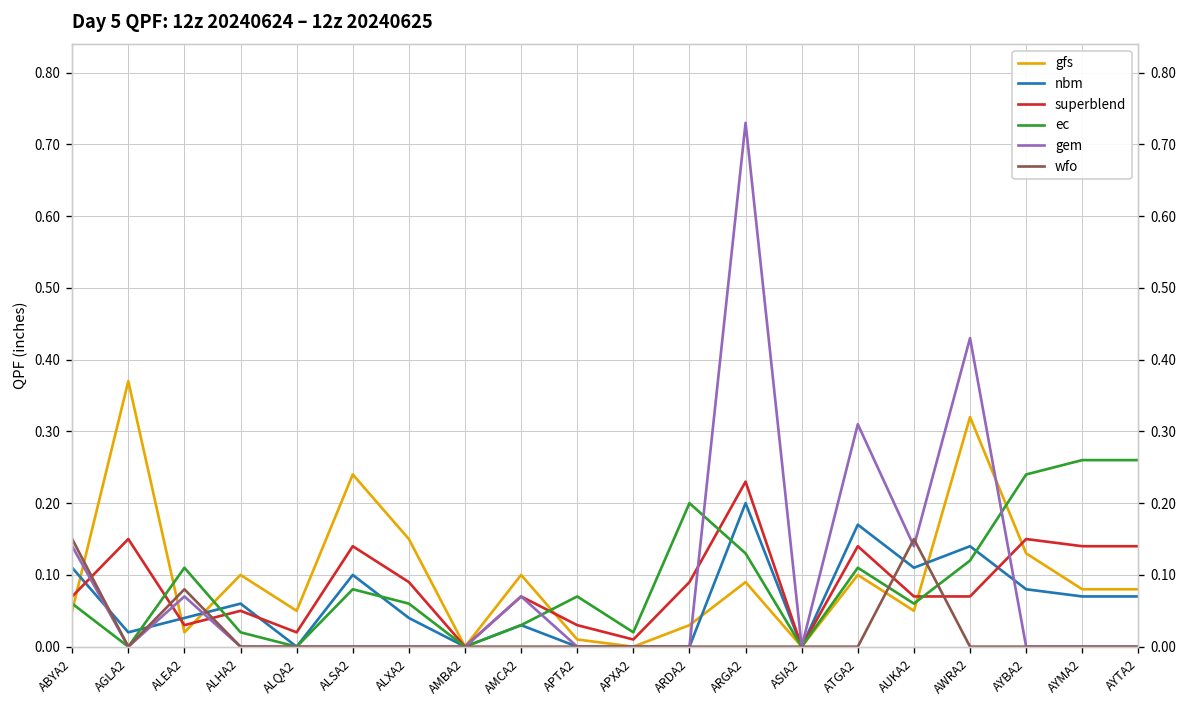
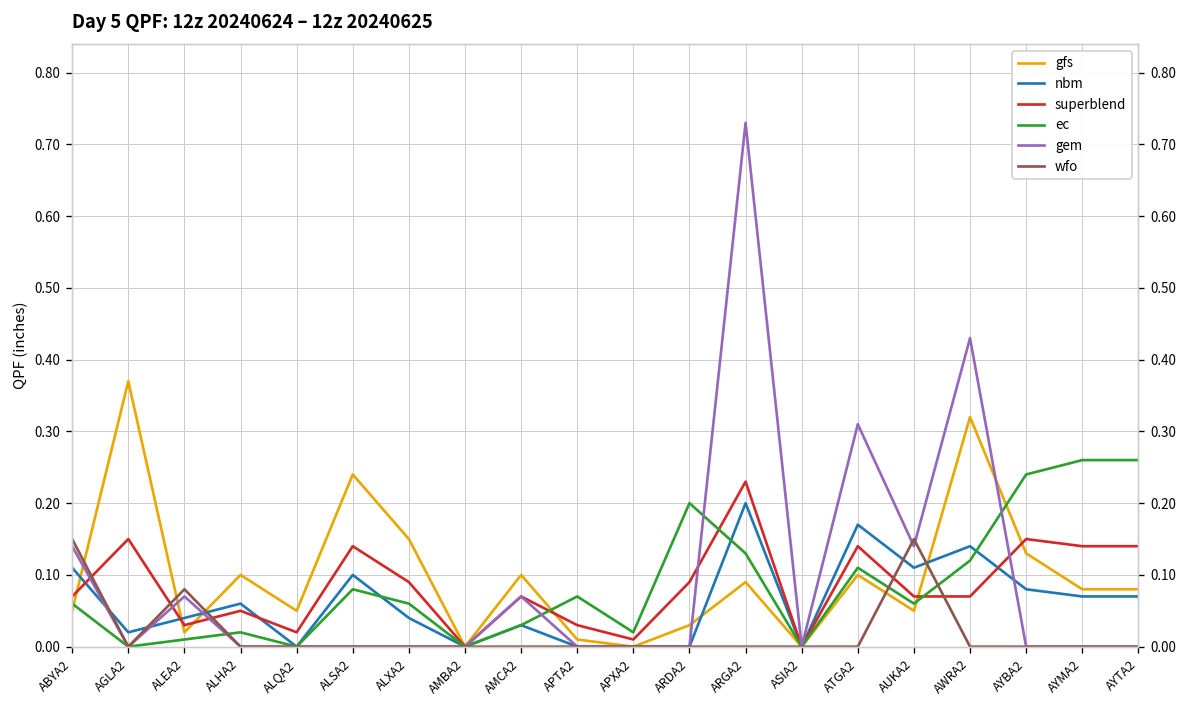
ec, ALEA2: 0.11 -> 0.01
